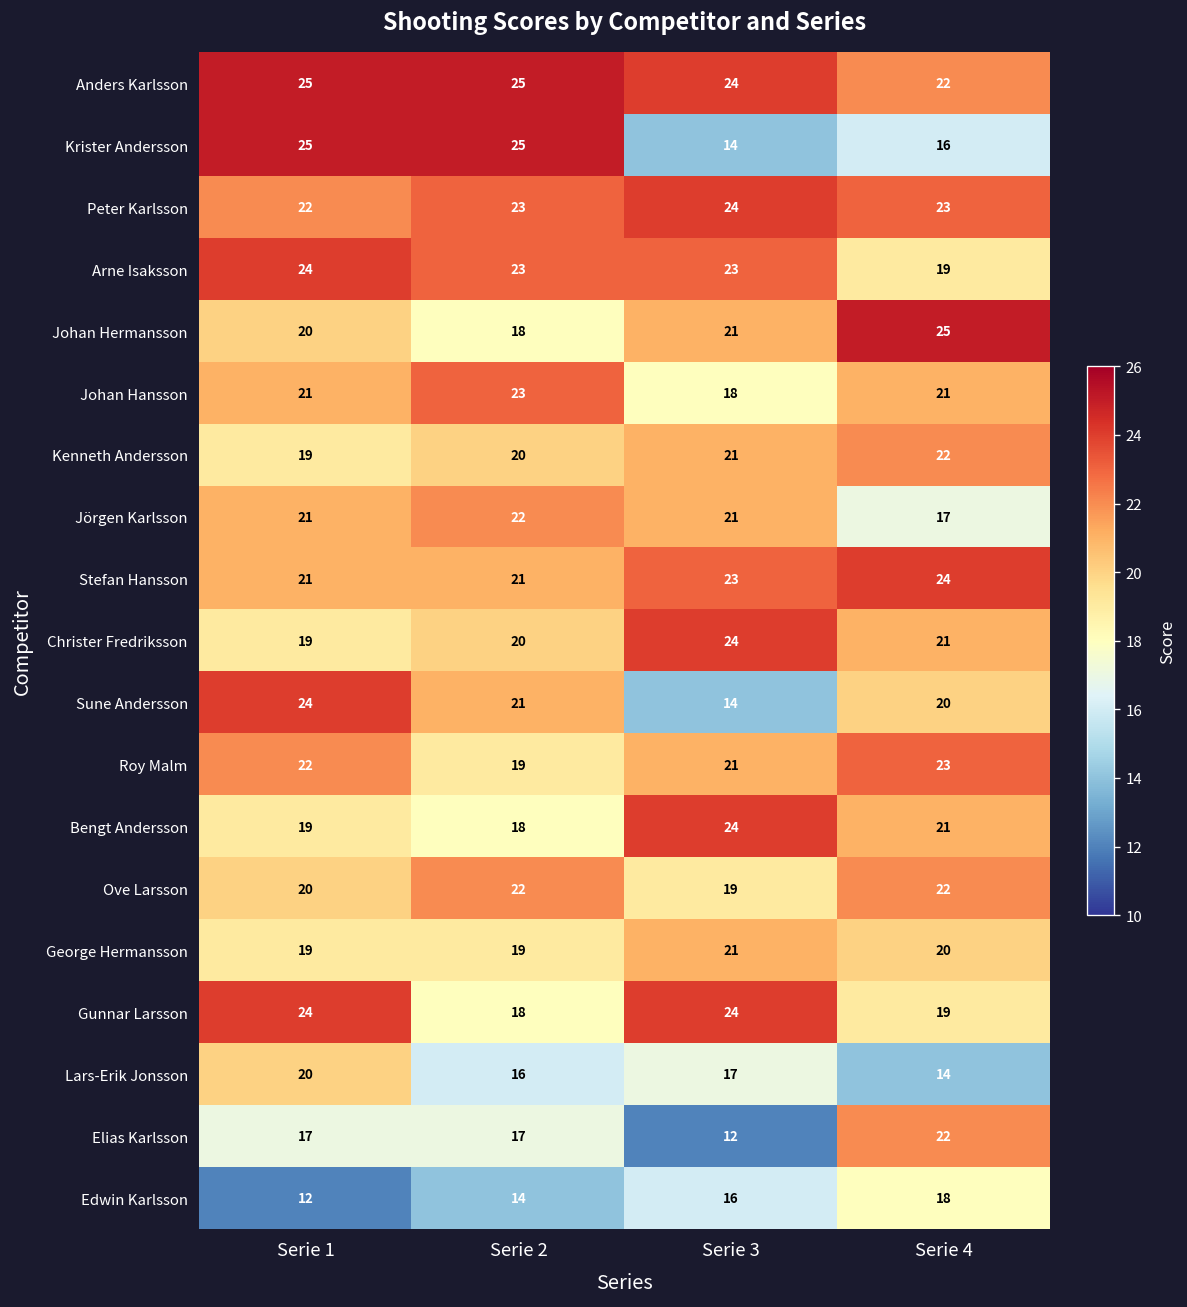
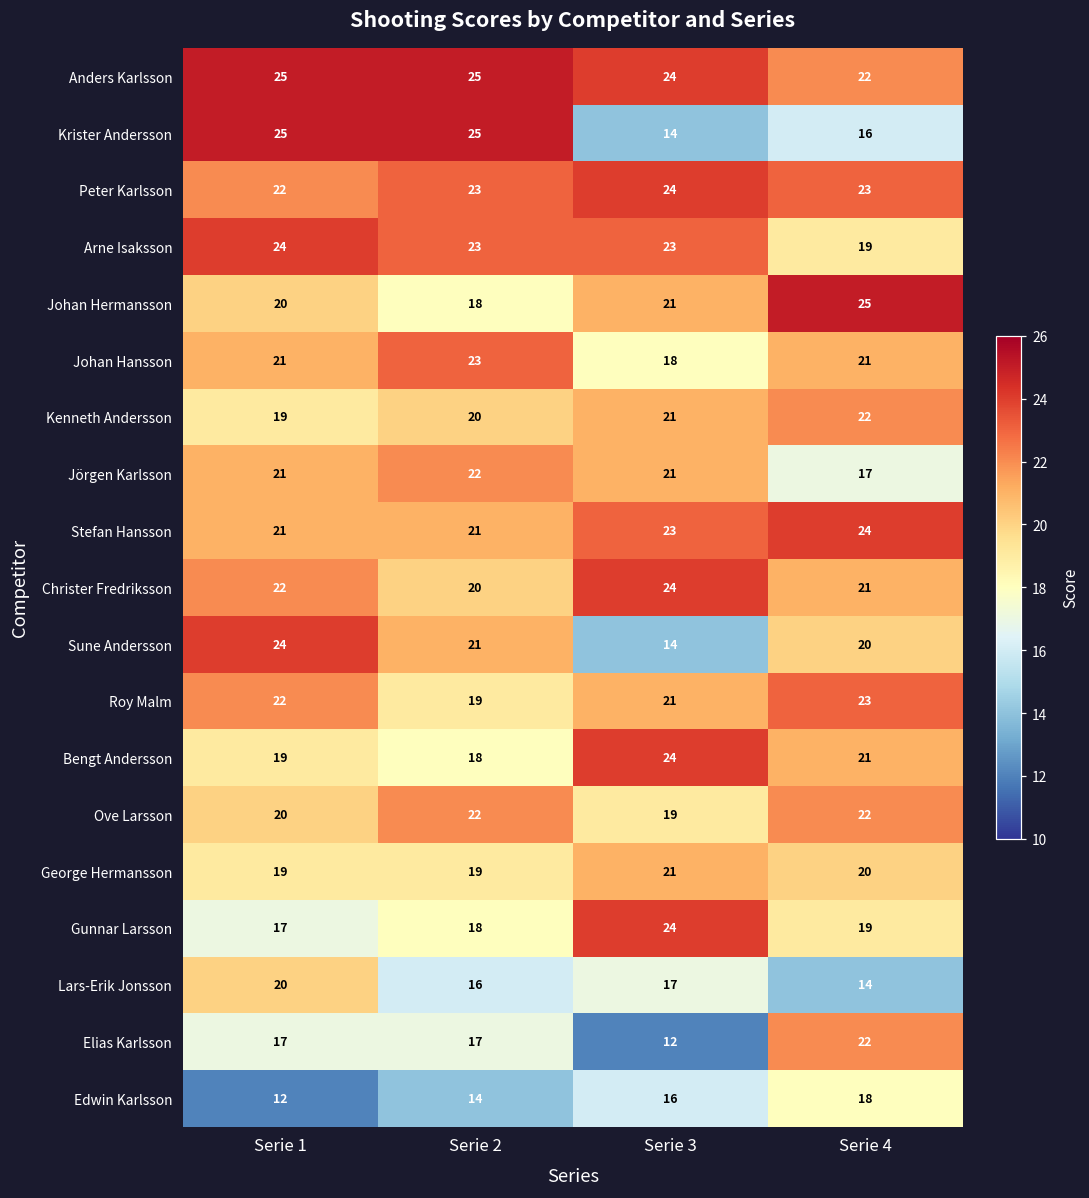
Christer Fredriksson, Serie 1: 19 -> 22
Gunnar Larsson, Serie 1: 24 -> 17
